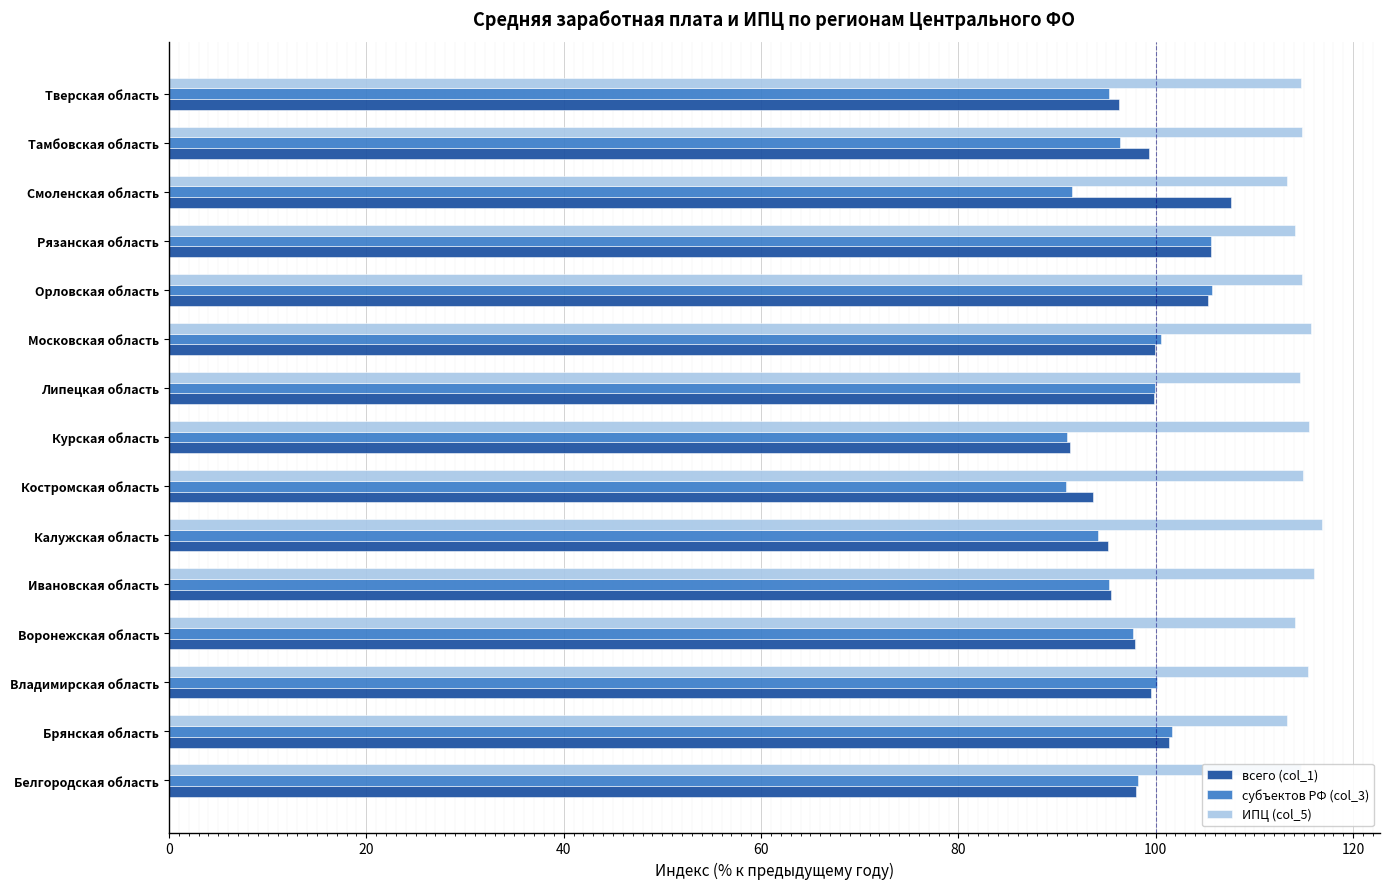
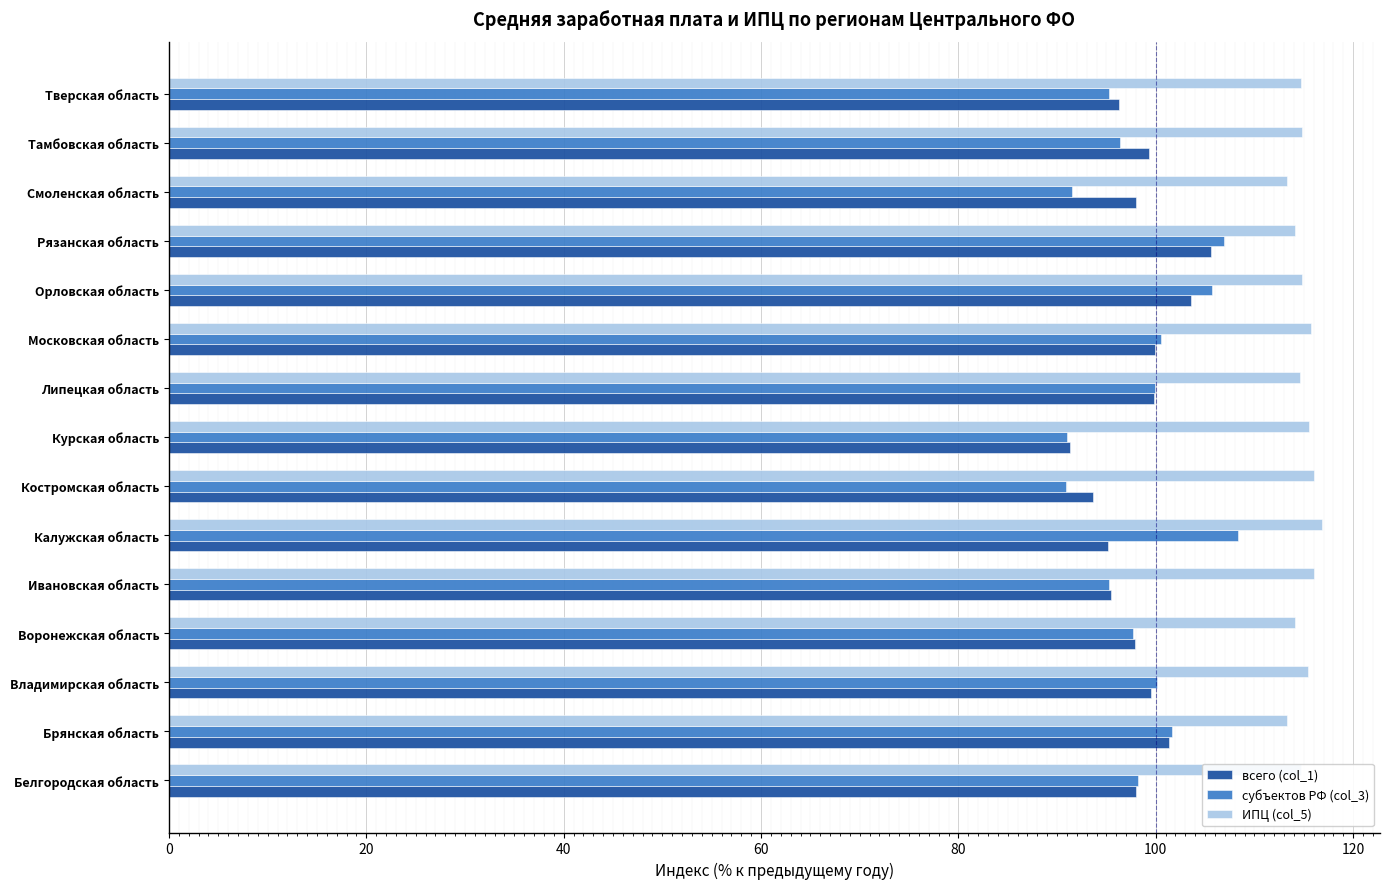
всего (col_1), Смоленская область: 108 -> 98
субъектов РФ (col_3), Рязанская область: 106 -> 107
всего (col_1), Орловская область: 105 -> 104
ИПЦ (col_5), Костромская область: 115 -> 116
субъектов РФ (col_3), Калужская область: 94 -> 108
